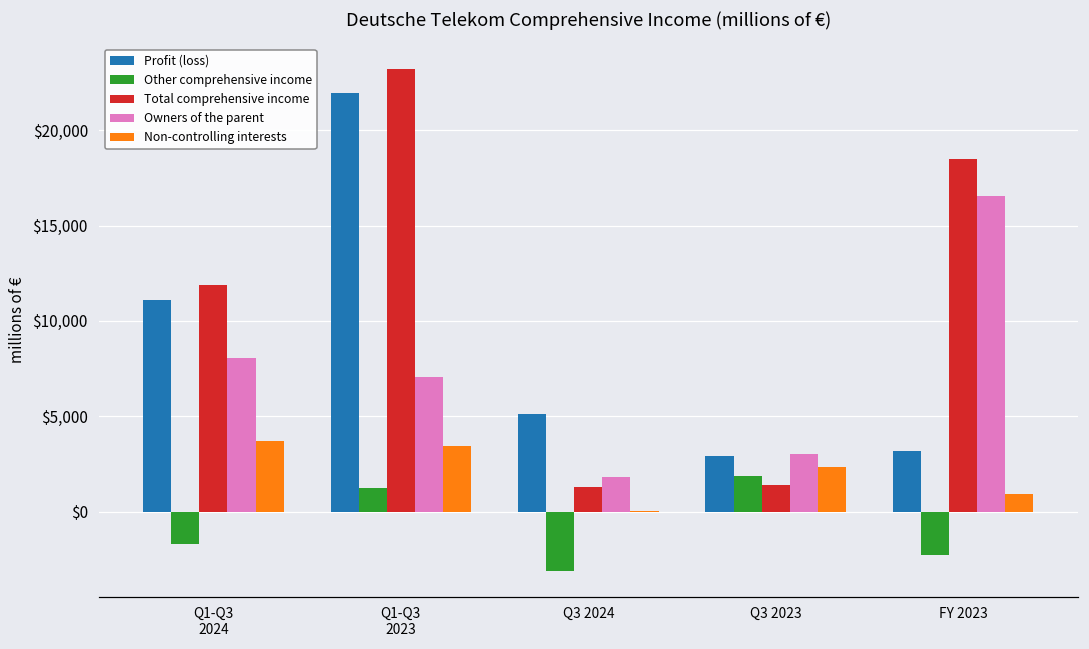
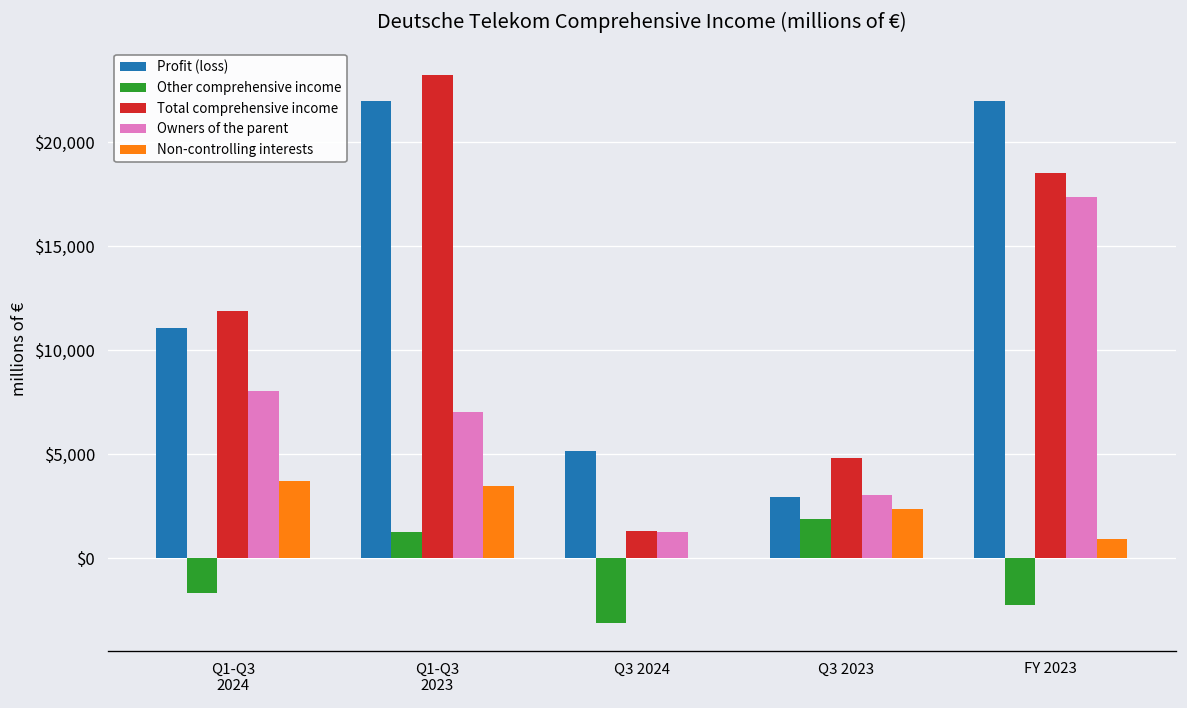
Owners of the parent, Q3 2024: $1,800 -> $1,300
Total comprehensive income, Q3 2023: $1,400 -> $4,800
Profit (loss), FY 2023: $3,200 -> $22,000
Owners of the parent, FY 2023: $16,500 -> $17,400
